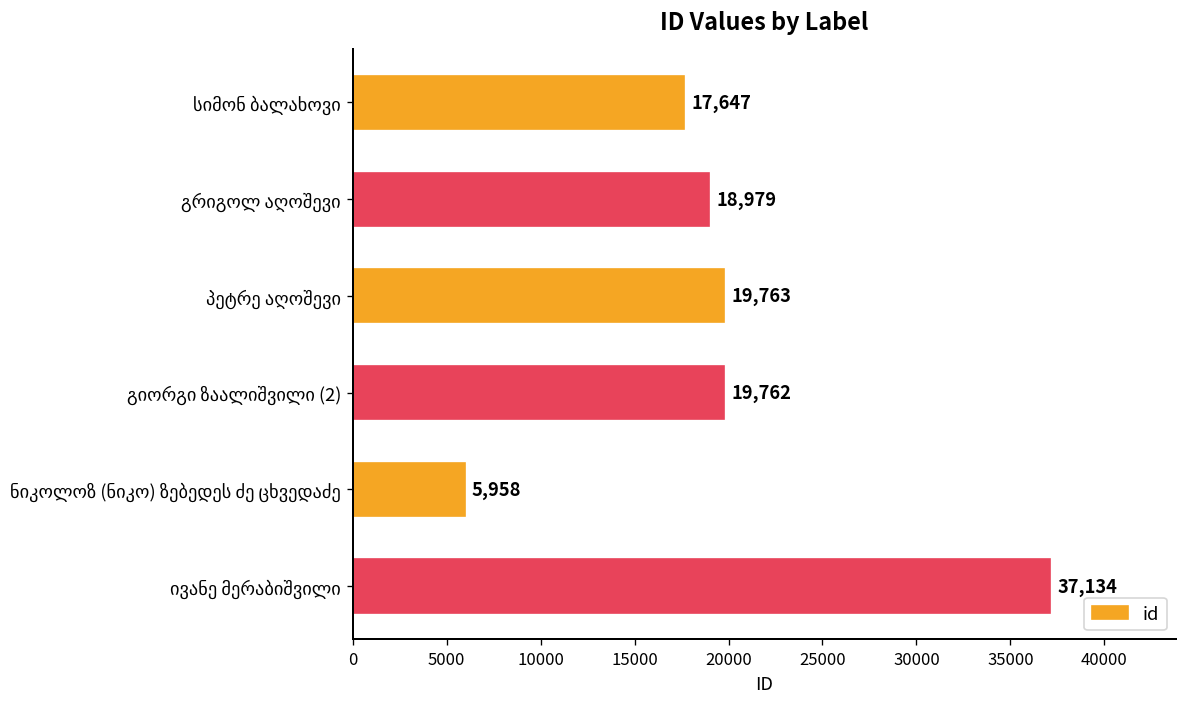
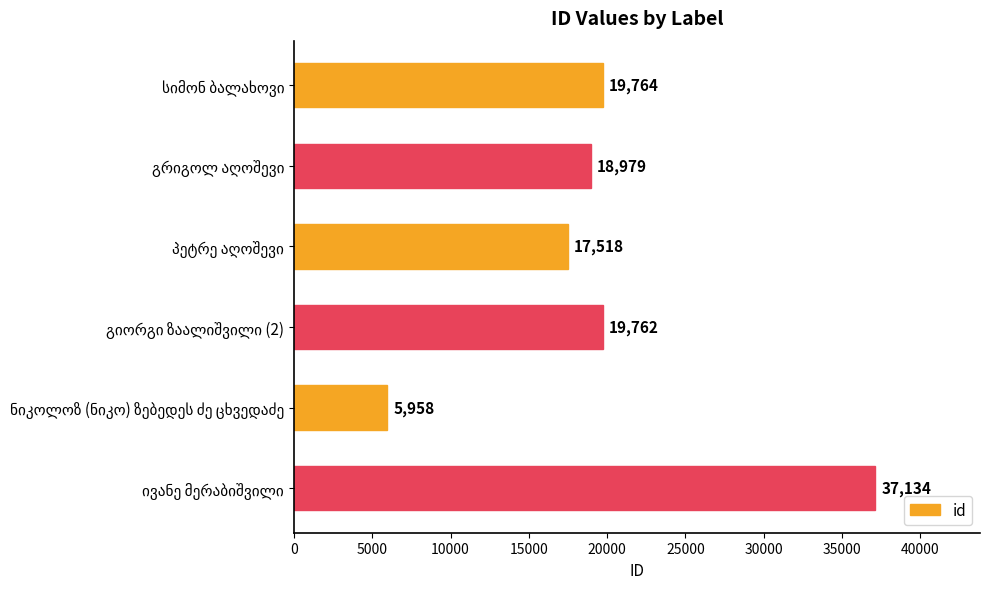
სიმონ ბალახოვი: 17,647 -> 19,764
პეტრე აღოშევი: 19,763 -> 17,518
